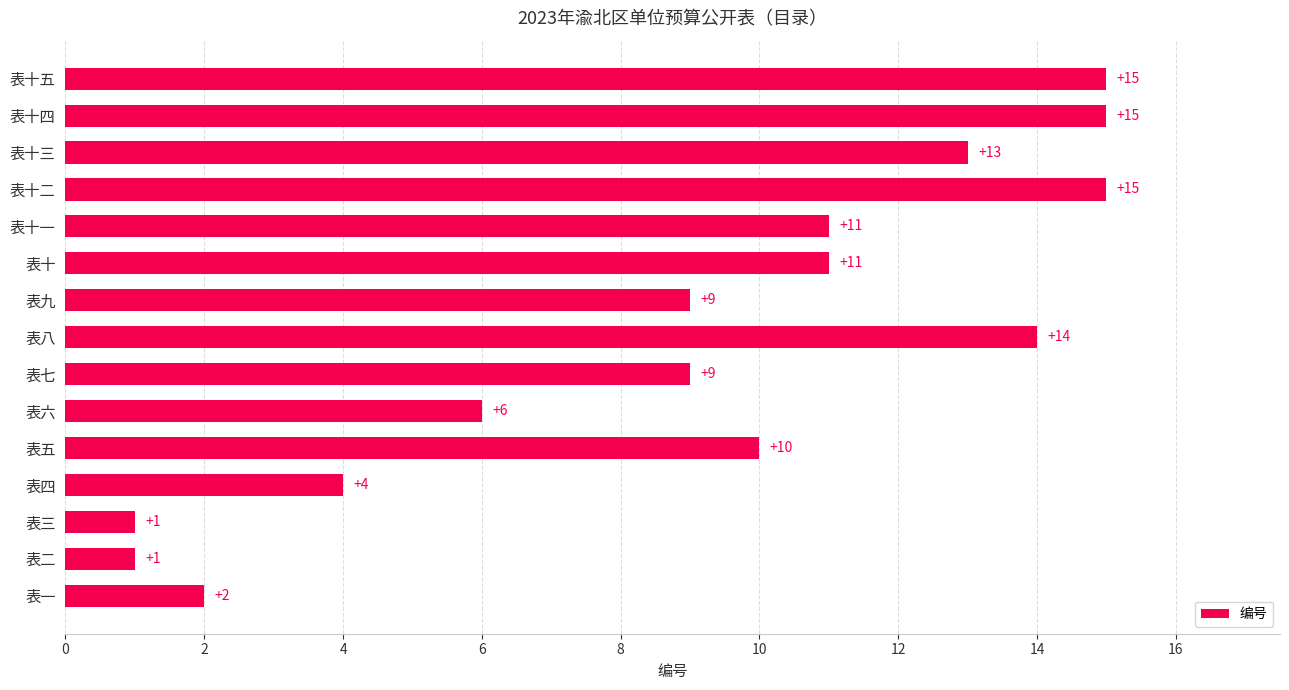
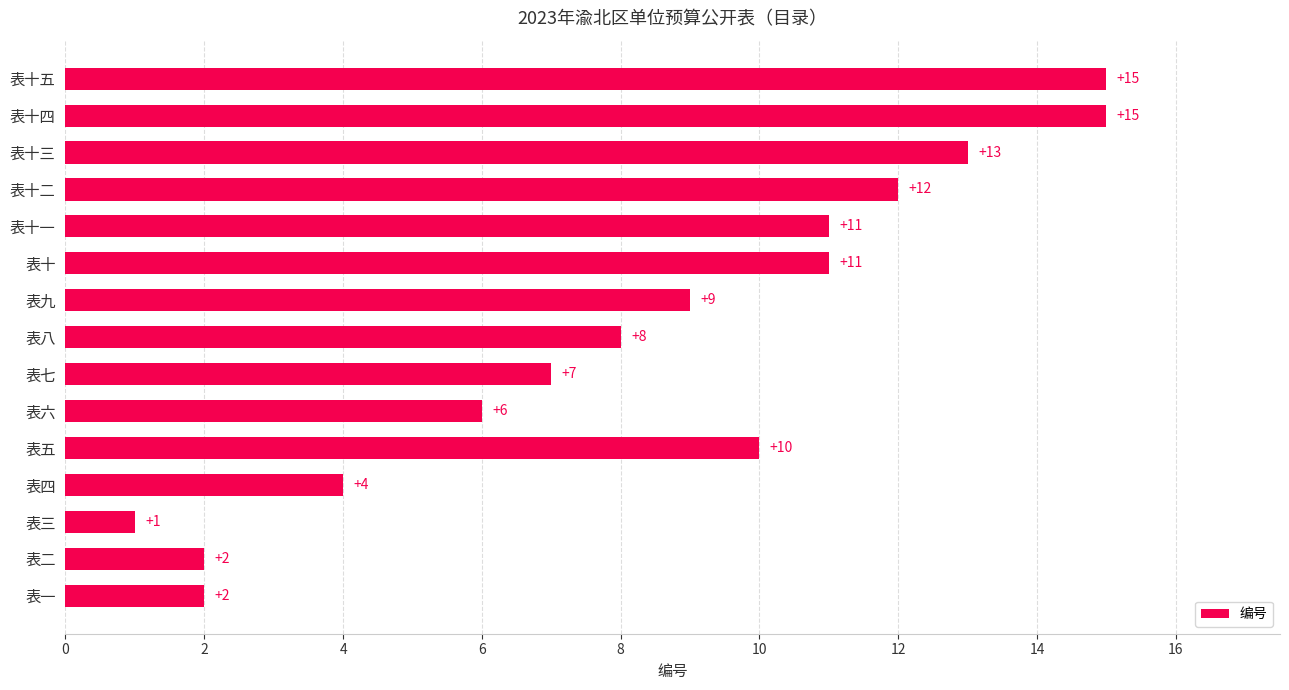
表十二: +15 -> +12
表八: +14 -> +8
表七: +9 -> +7
表二: +1 -> +2
